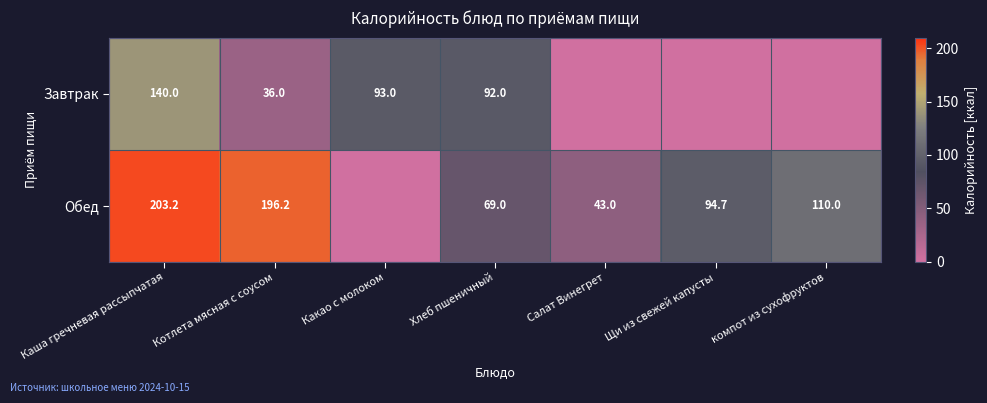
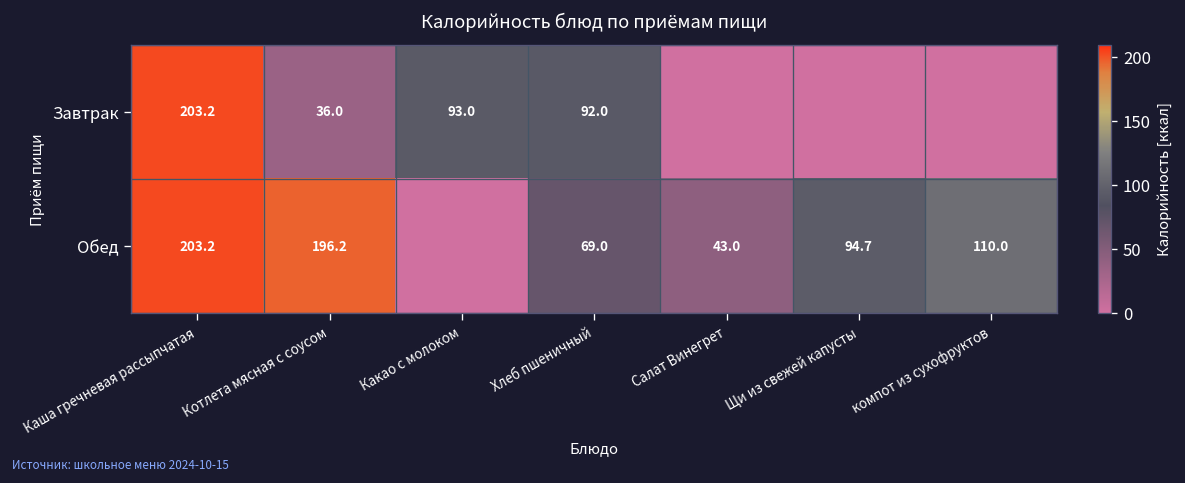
Завтрак, Каша гречневая рассыпчатая: 140.0 -> 203.2
